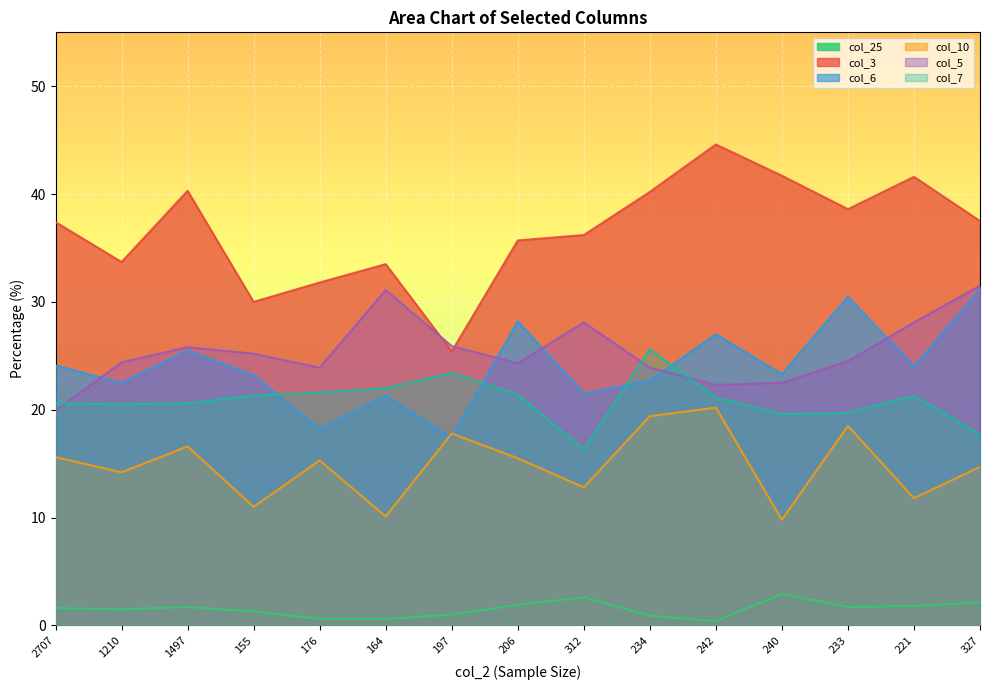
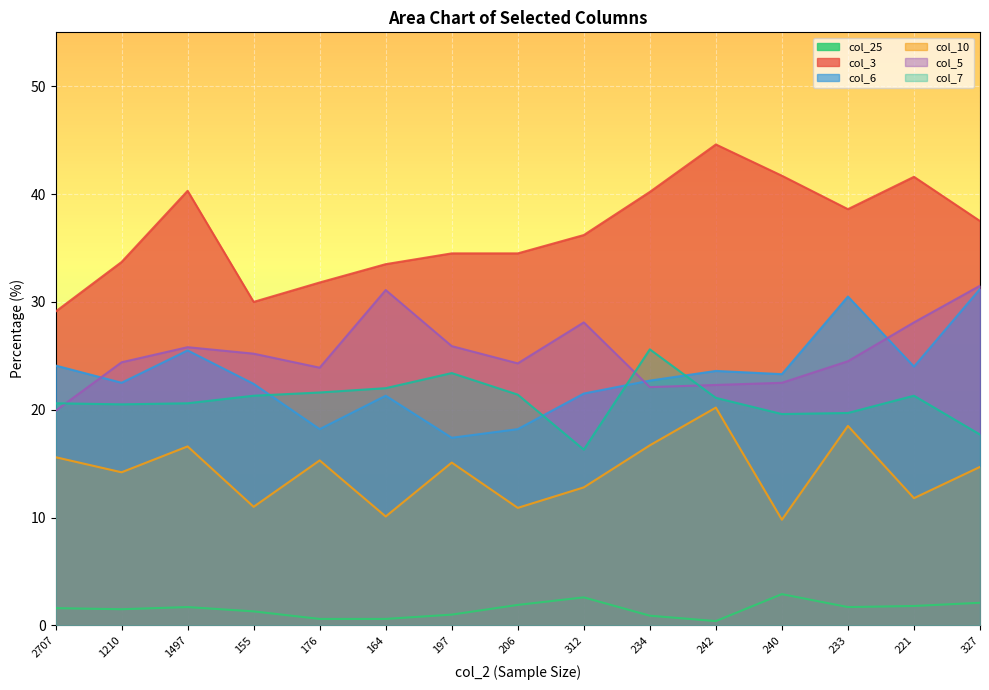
col_3, 2707: 37.4 -> 29.1
col_6, 155: 23.2 -> 22.4
col_3, 197: 25.4 -> 34.5
col_10, 197: 17.8 -> 15.1
col_3, 206: 35.7 -> 34.5
col_6, 206: 28.2 -> 18.2
col_10, 206: 15.5 -> 10.9
col_10, 234: 19.4 -> 16.7
col_5, 234: 23.9 -> 22.1
col_6, 242: 27.0 -> 23.6
